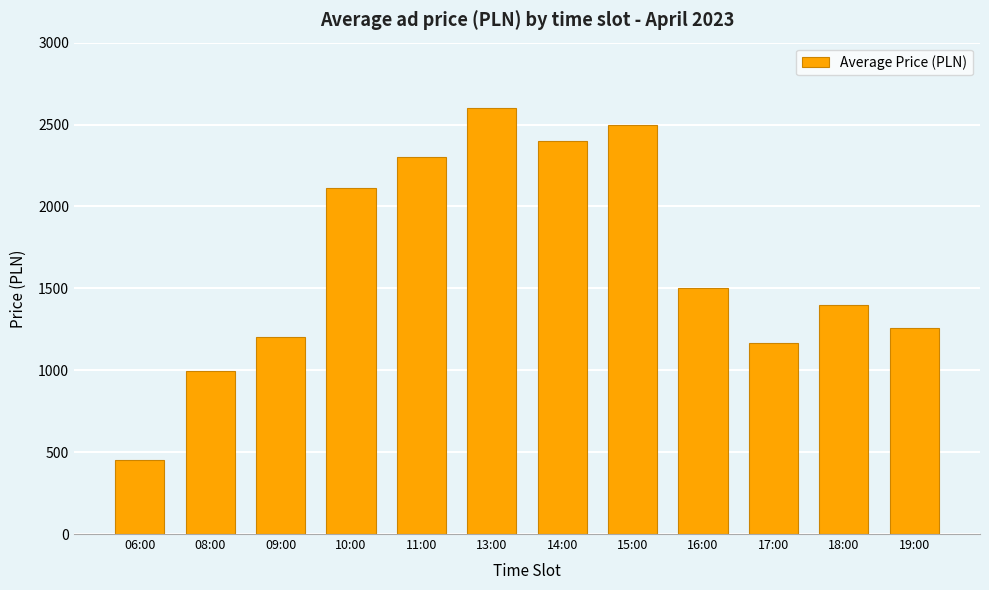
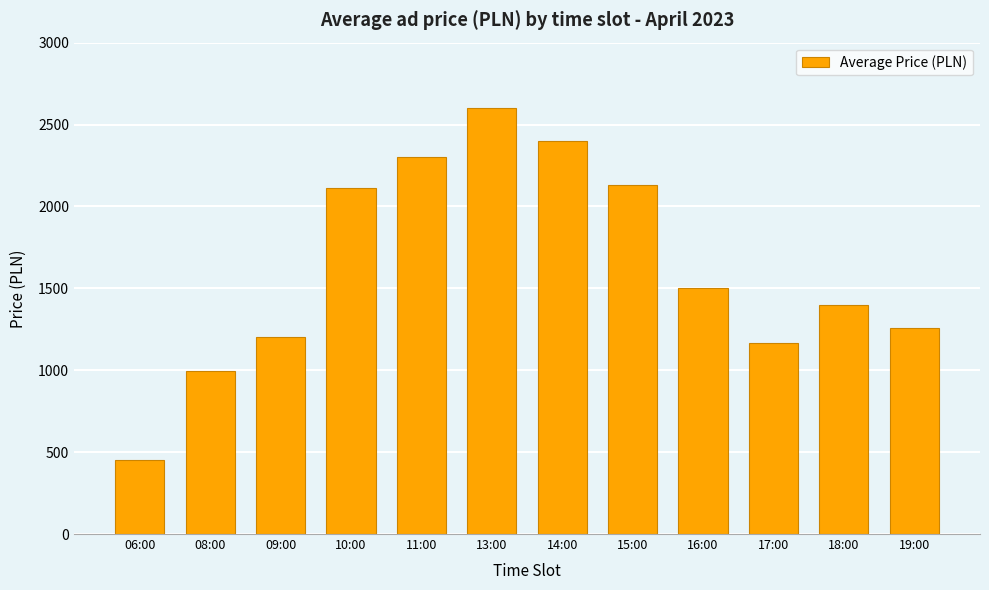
15:00: 2500 -> 2130
